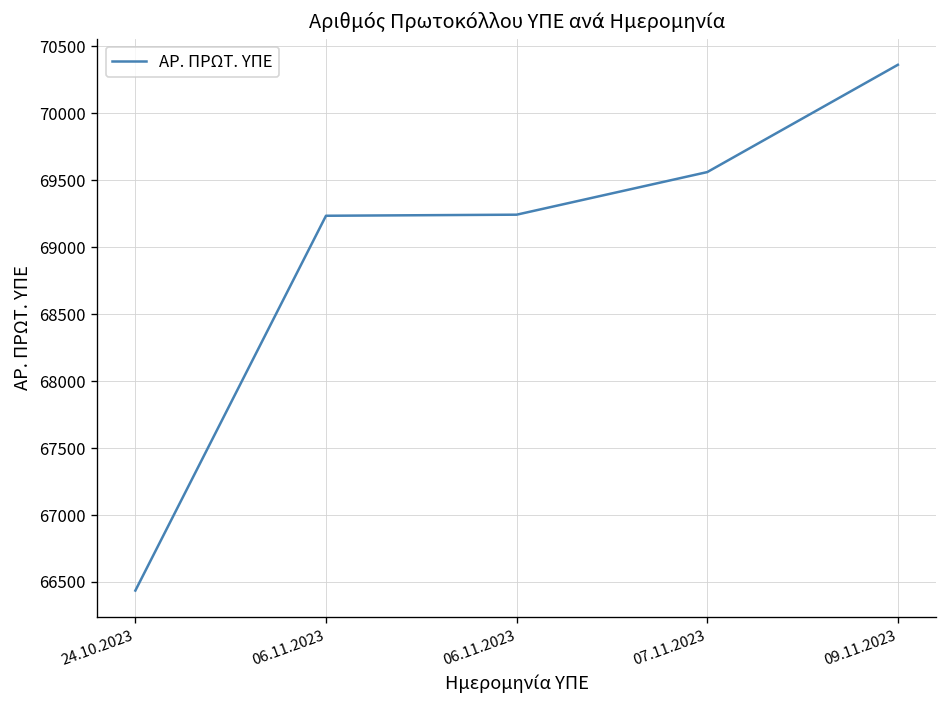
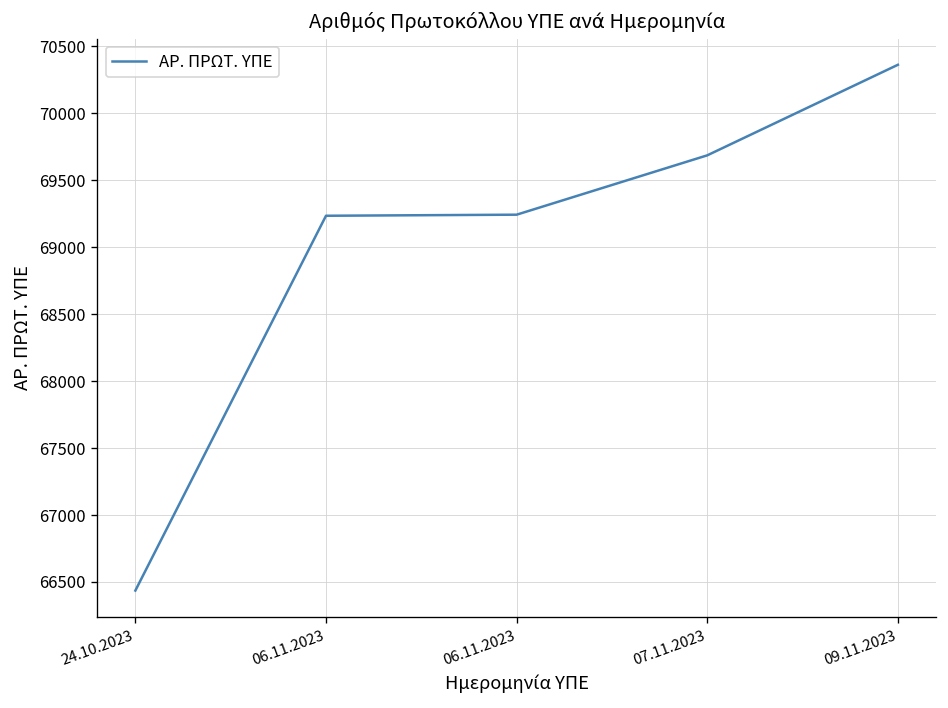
07.11.2023: 69560 -> 69690
